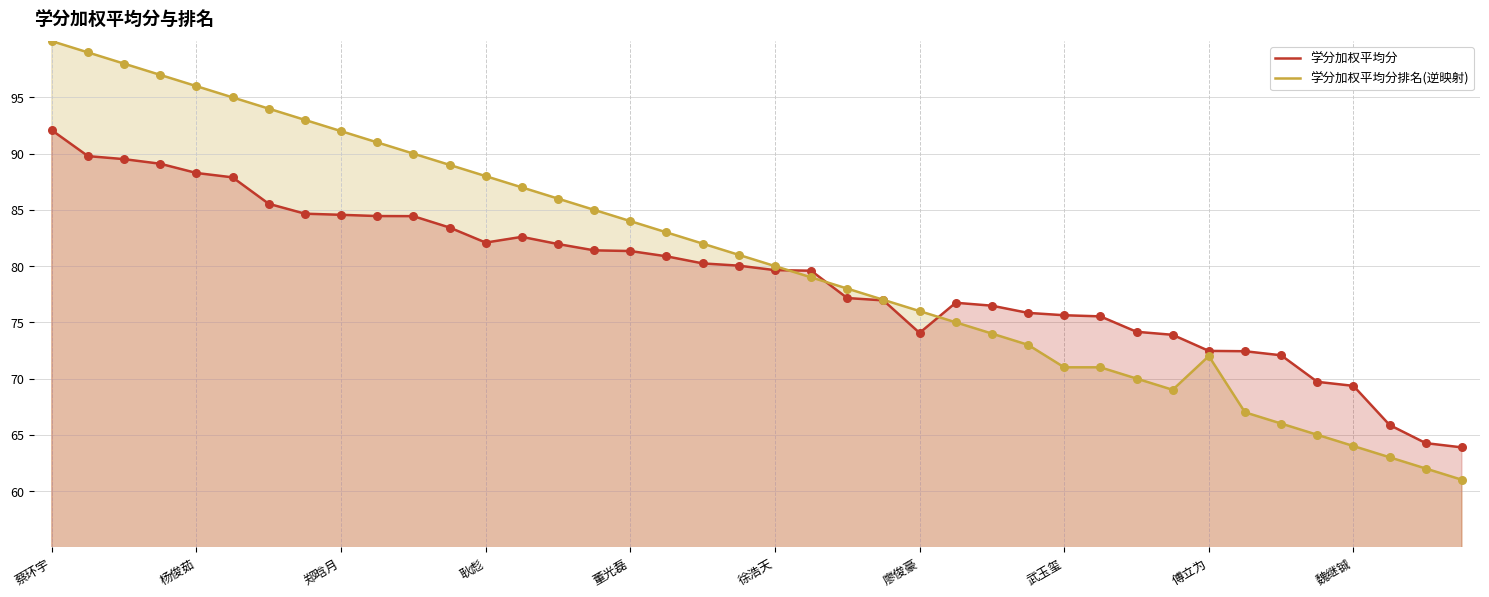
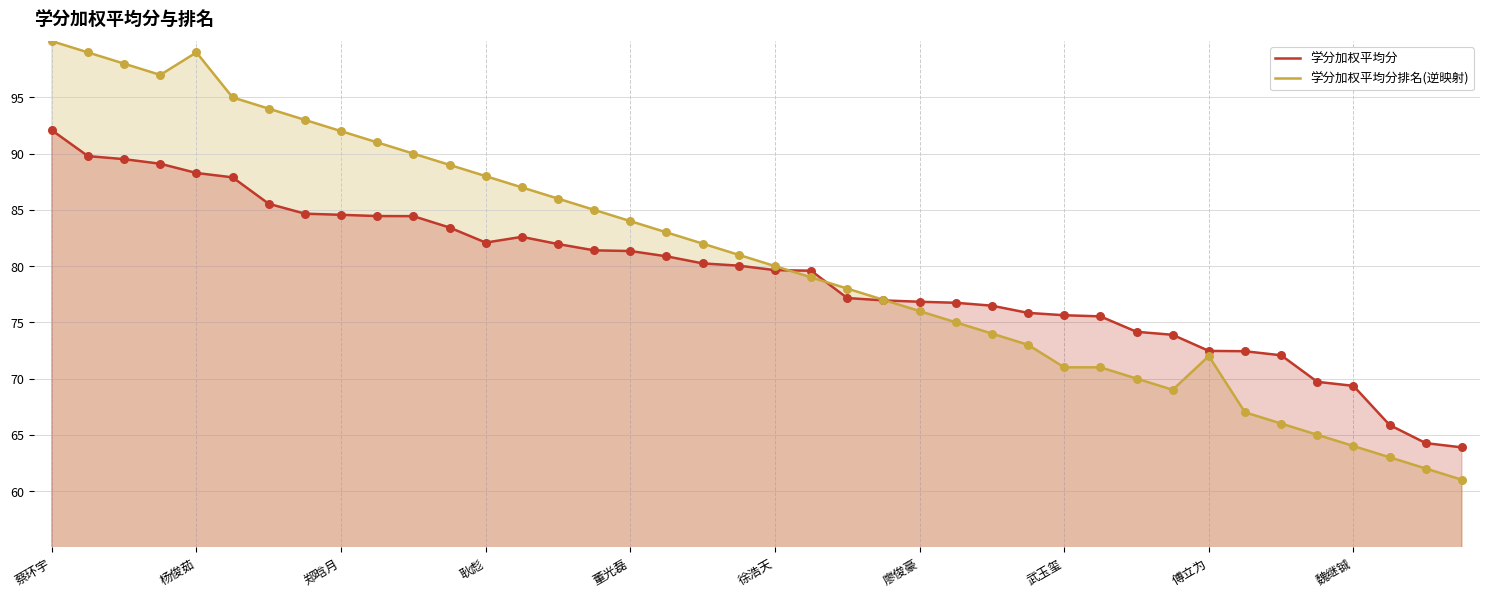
学分加权平均分排名(逆映射), 杨俊茹: 96.0 -> 99.0
学分加权平均分, 廖俊豪: 74.1 -> 76.8
